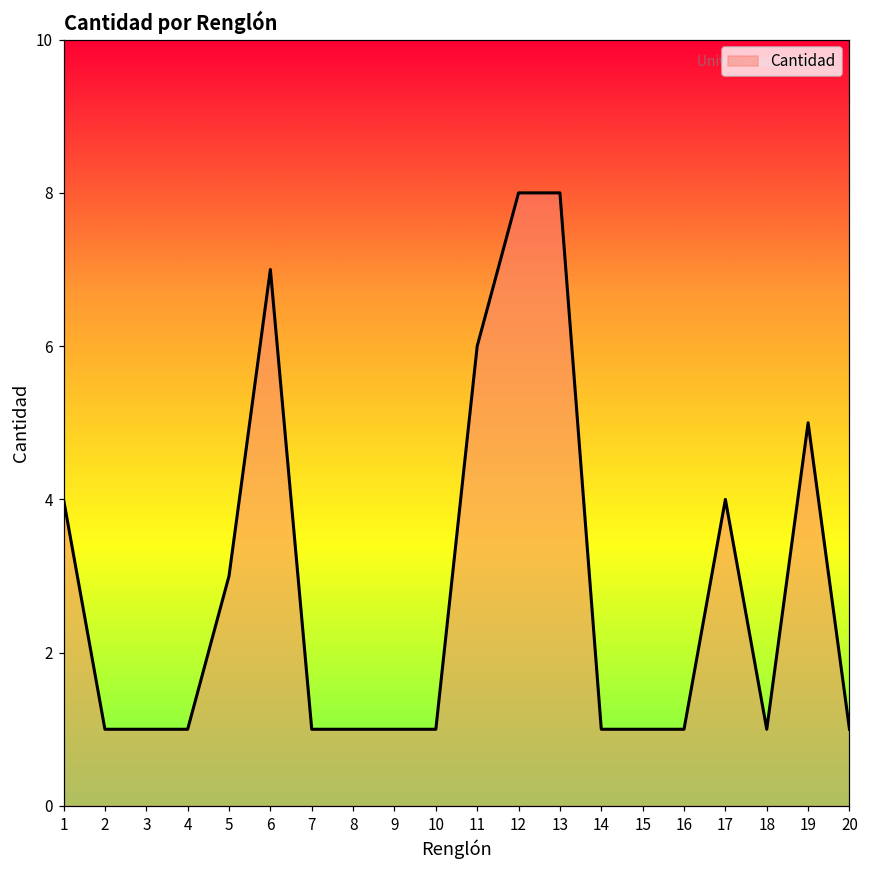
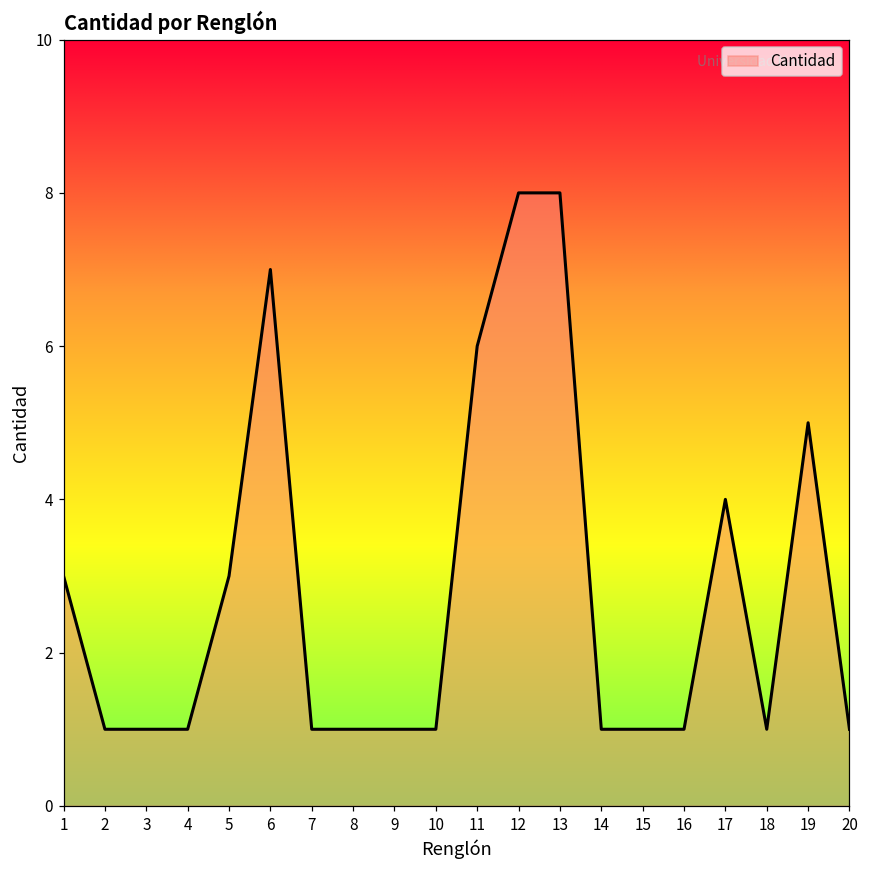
1: 4 -> 3
